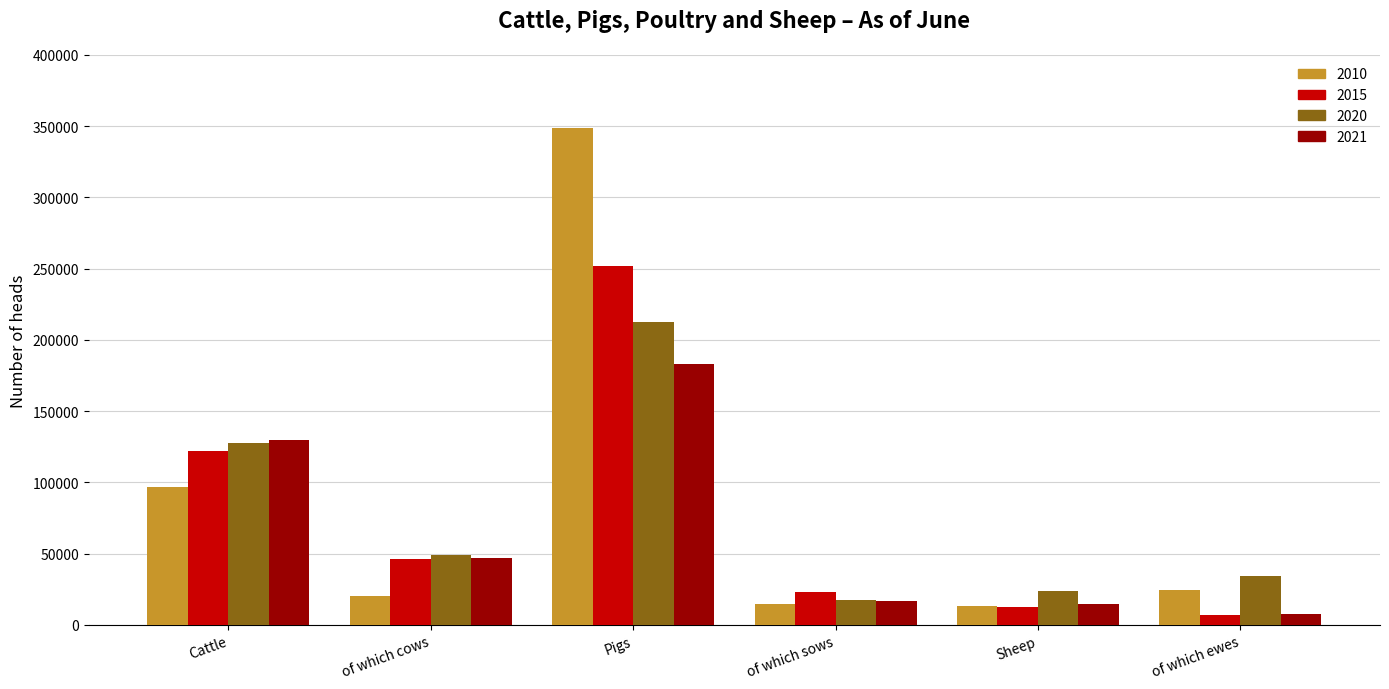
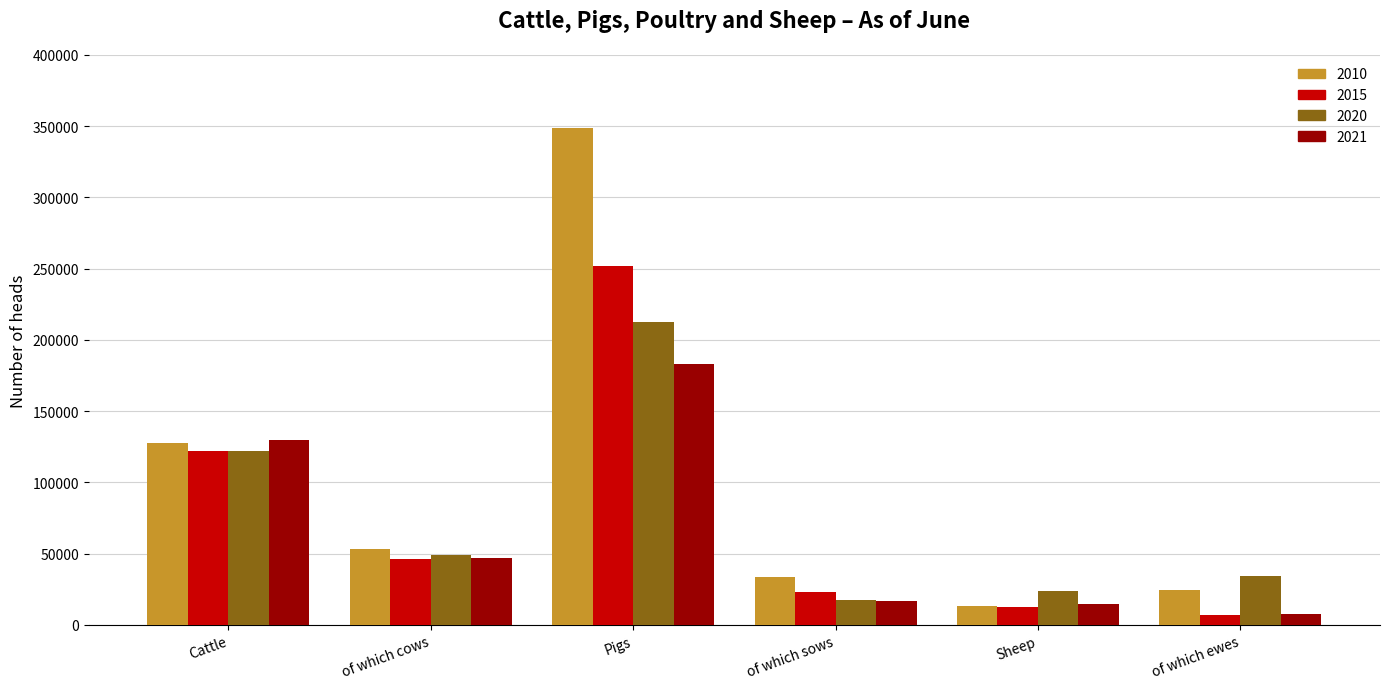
2010, Cattle: 97000 -> 127000
2020, Cattle: 128000 -> 122000
2010, of which cows: 20000 -> 53000
2010, of which sows: 15000 -> 34000
